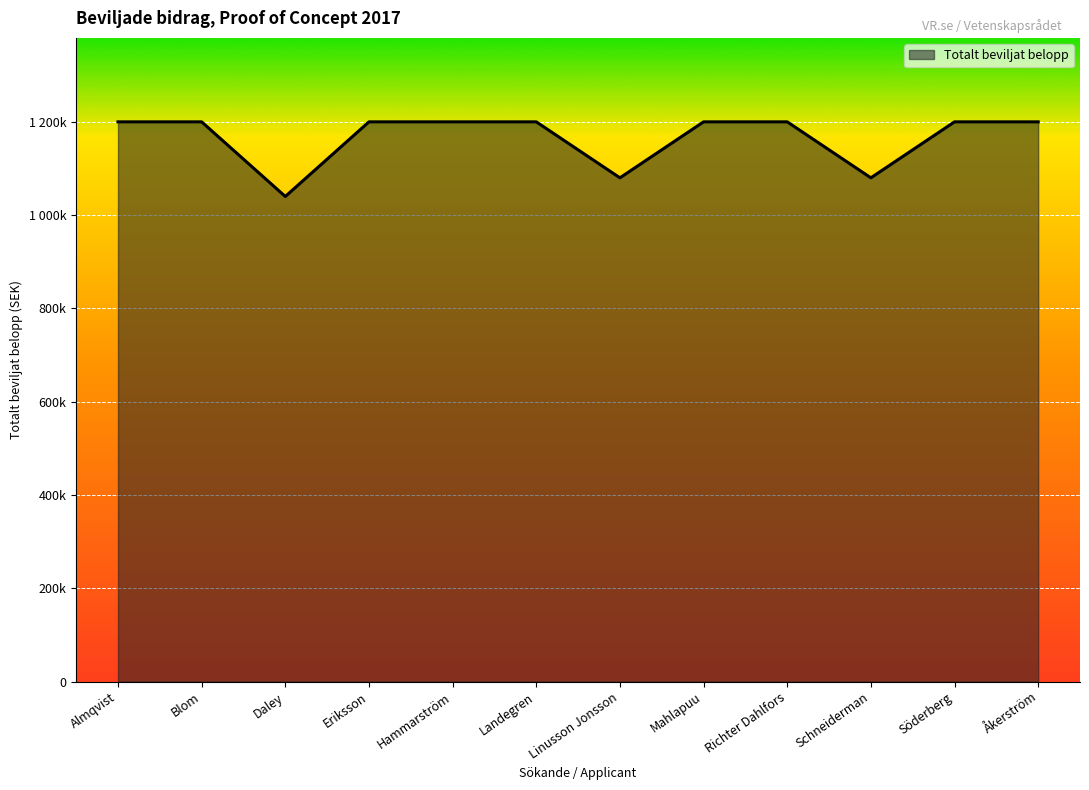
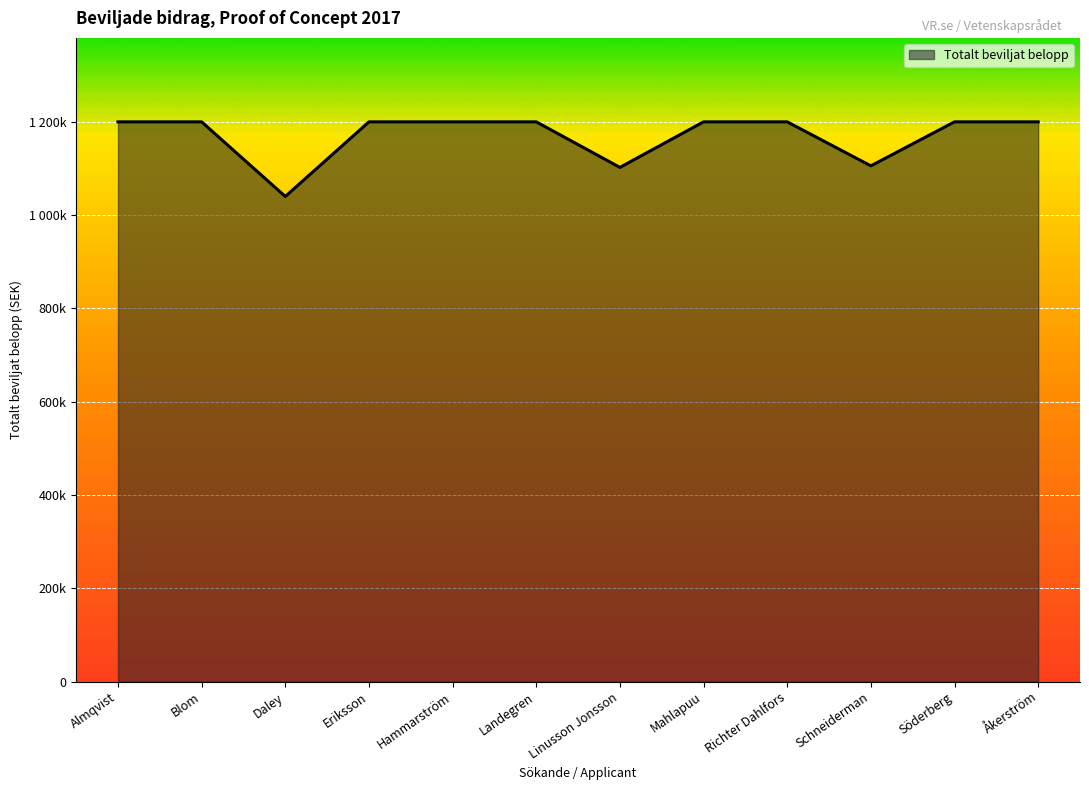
Linusson Jonsson: 1080000 -> 1100000
Schneiderman: 1080000 -> 1110000
